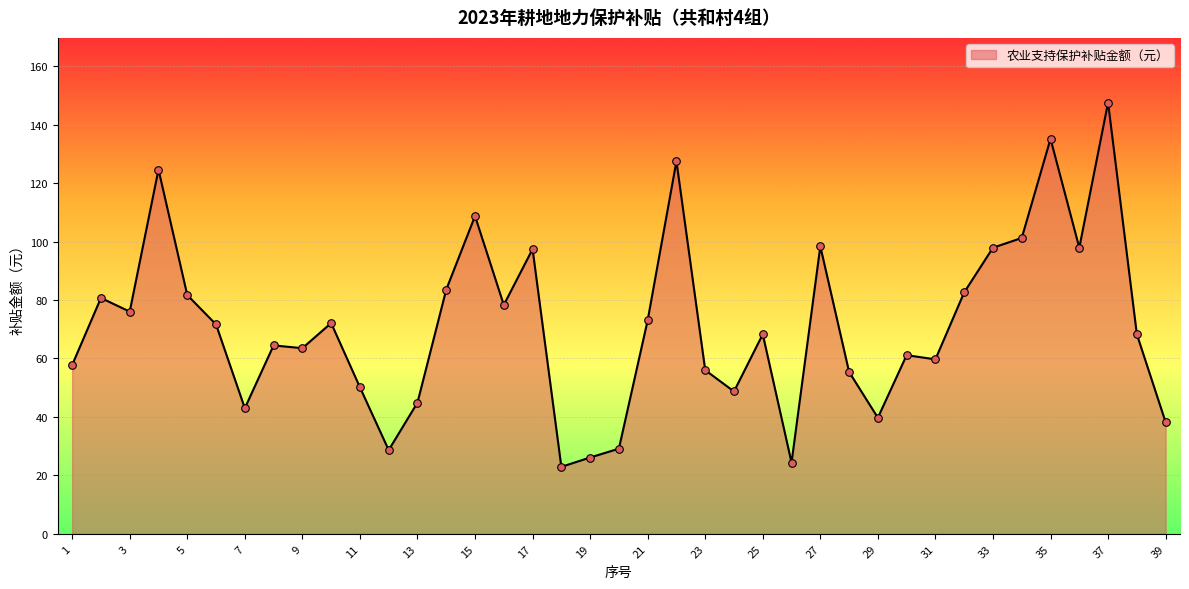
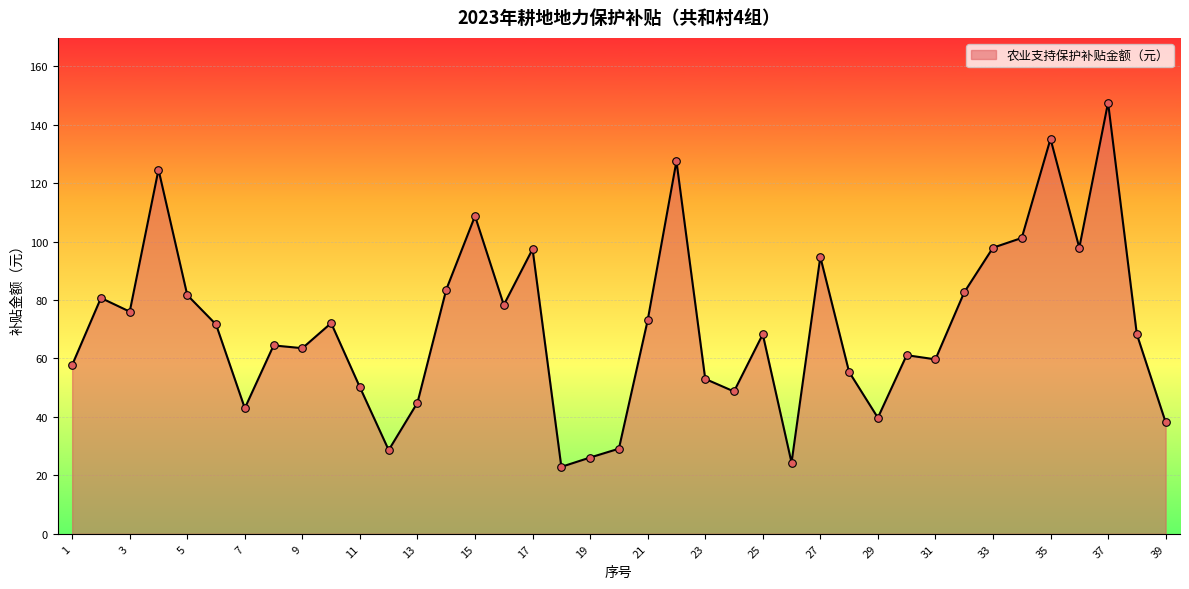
23: 56 -> 53
27: 98 -> 95
